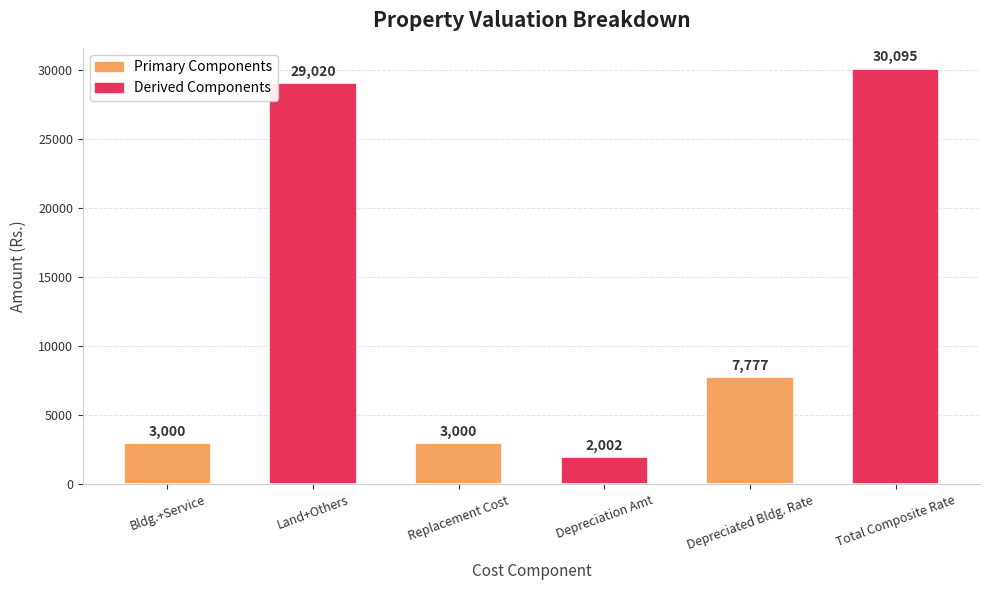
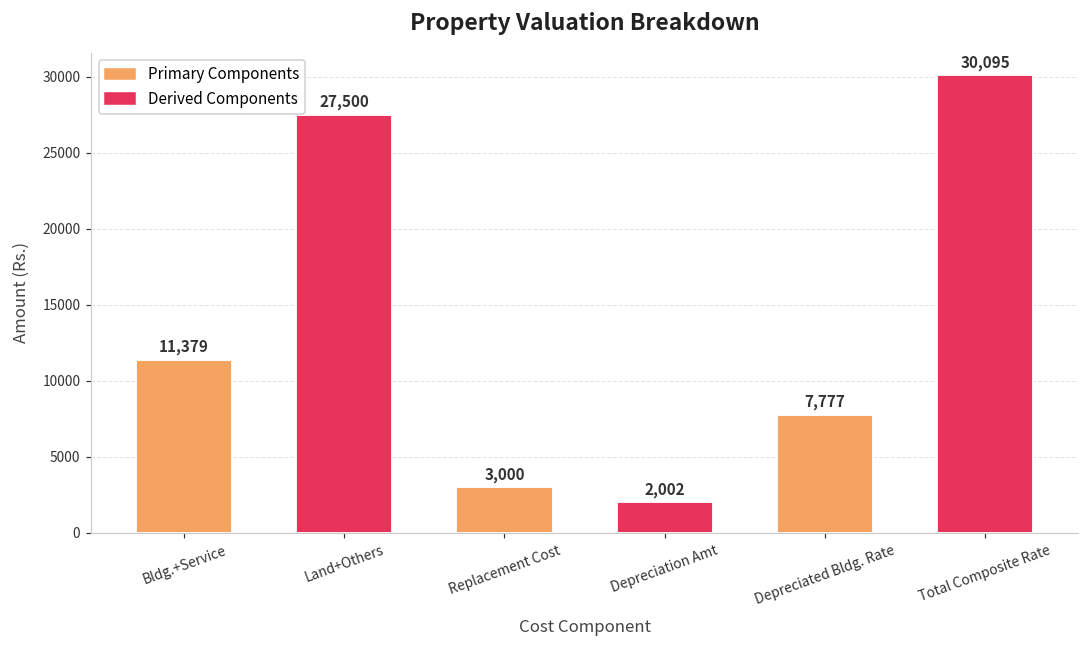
Bldg.+Service: 3,000 -> 11,379
Land+Others: 29,020 -> 27,500
